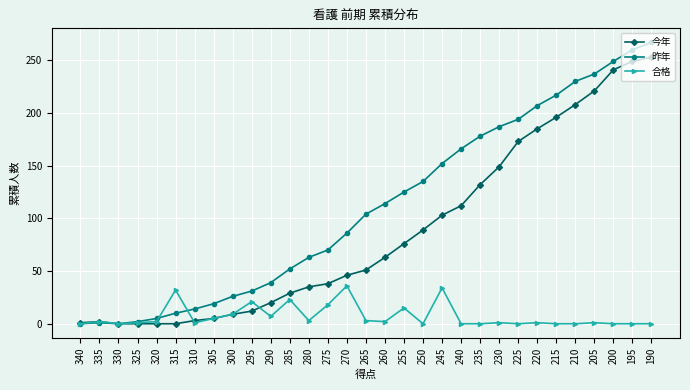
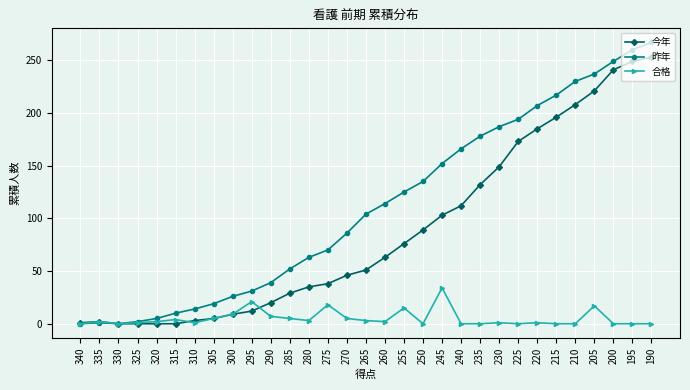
合格, 315: 32 -> 4
合格, 285: 23 -> 5
合格, 270: 36 -> 5
合格, 205: 1 -> 17
